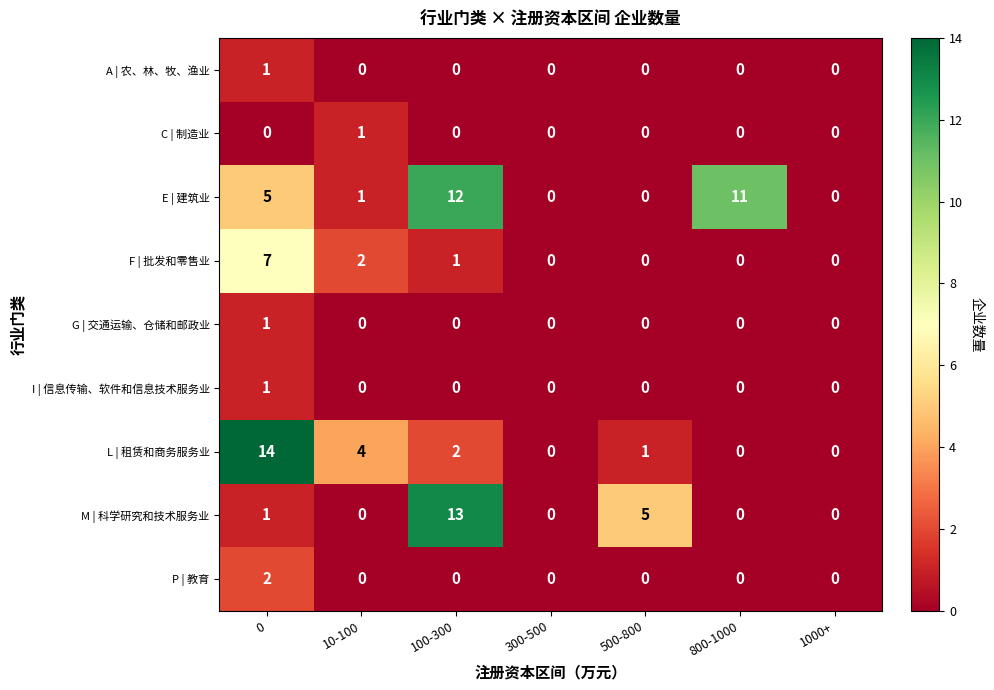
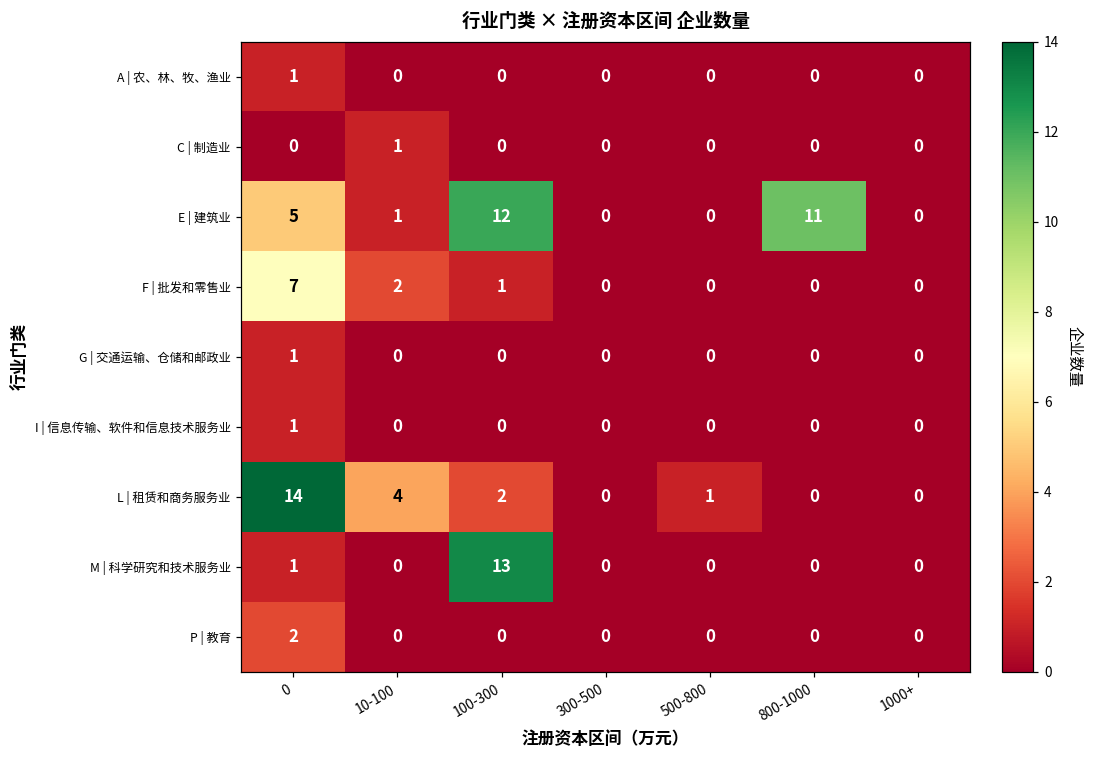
M | 科学研究和技术服务业, 500-800: 5 -> 0
